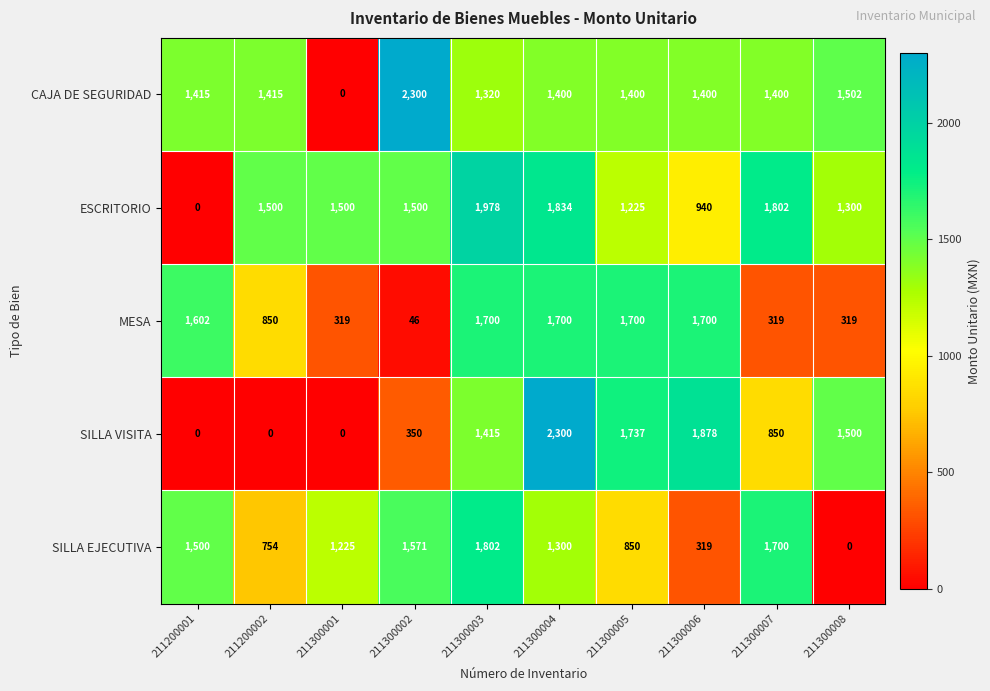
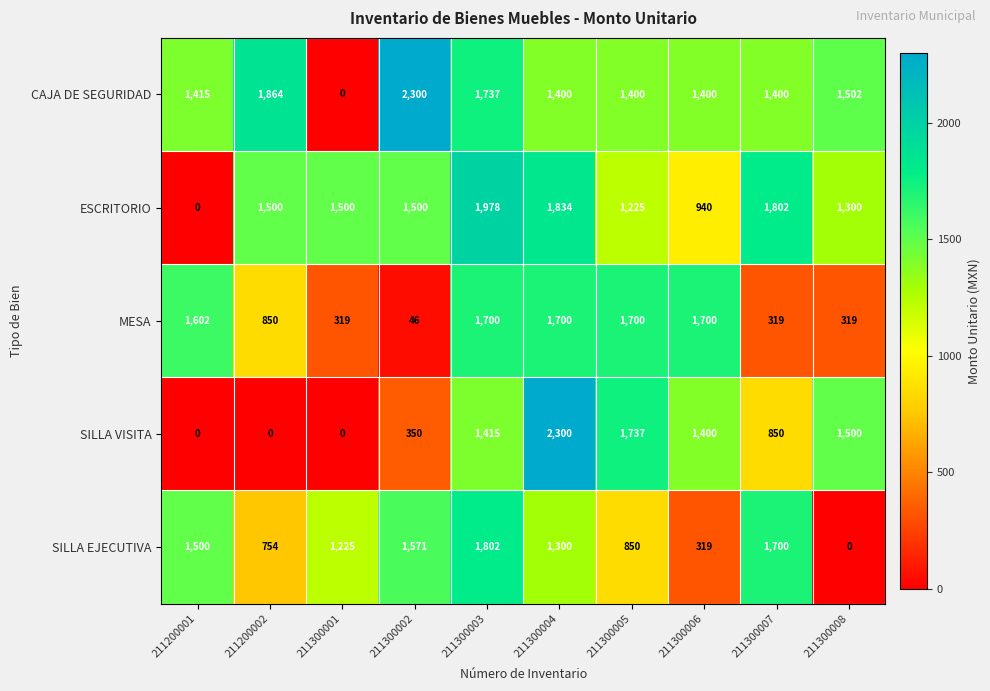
CAJA DE SEGURIDAD, 211200002: 1,415 -> 1,864
CAJA DE SEGURIDAD, 211300003: 1,320 -> 1,737
SILLA VISITA, 211300006: 1,878 -> 1,400
